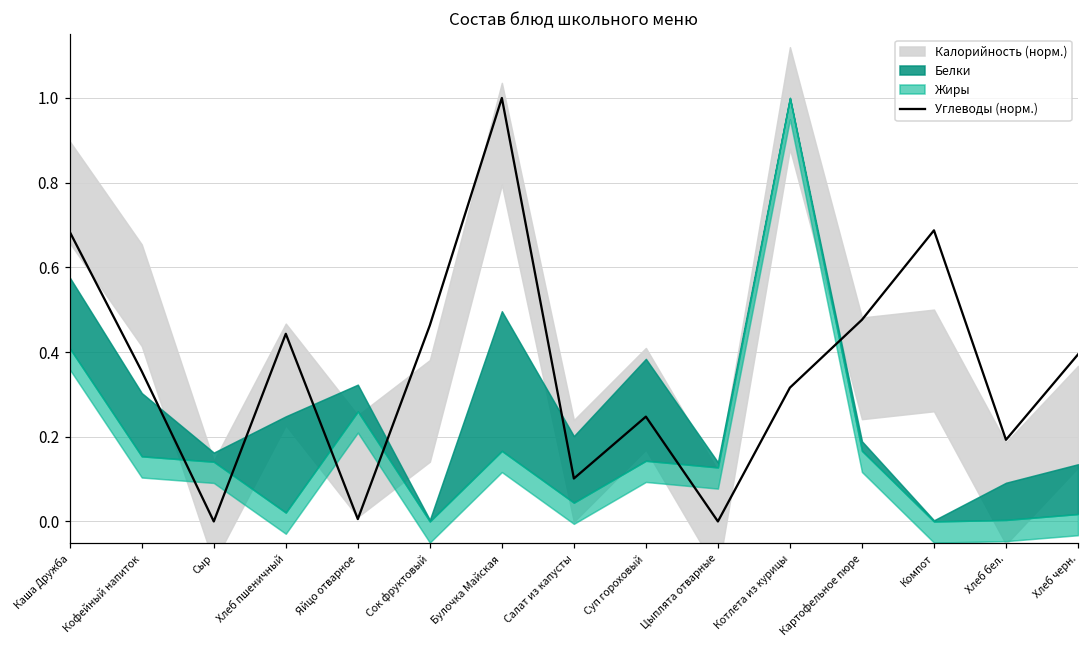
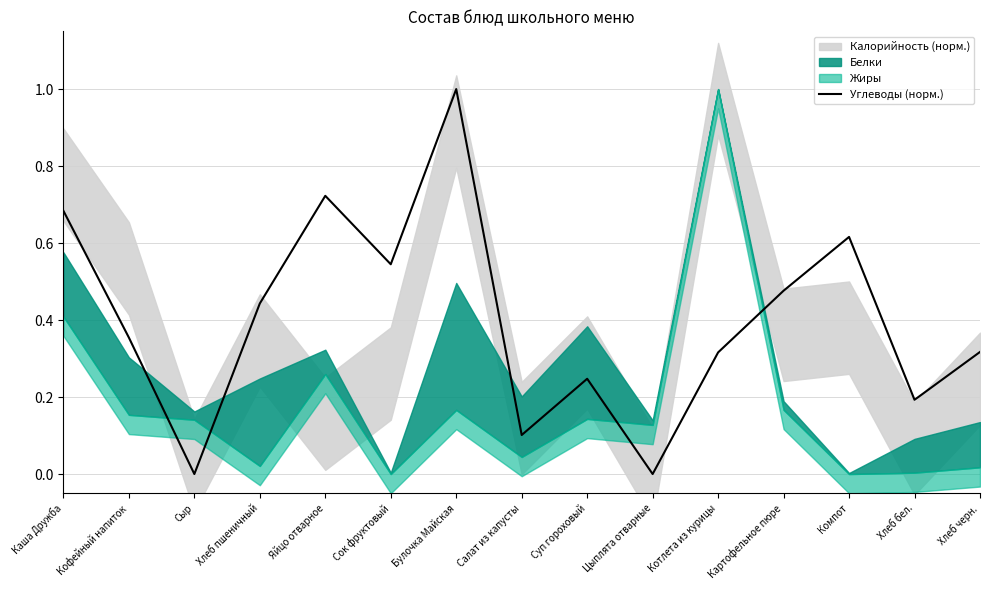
Углеводы (норм.), Яйцо отварное: 0.01 -> 0.72
Углеводы (норм.), Сок фруктовый: 0.46 -> 0.54
Углеводы (норм.), Компот: 0.69 -> 0.62
Углеводы (норм.), Хлеб черн.: 0.39 -> 0.32
